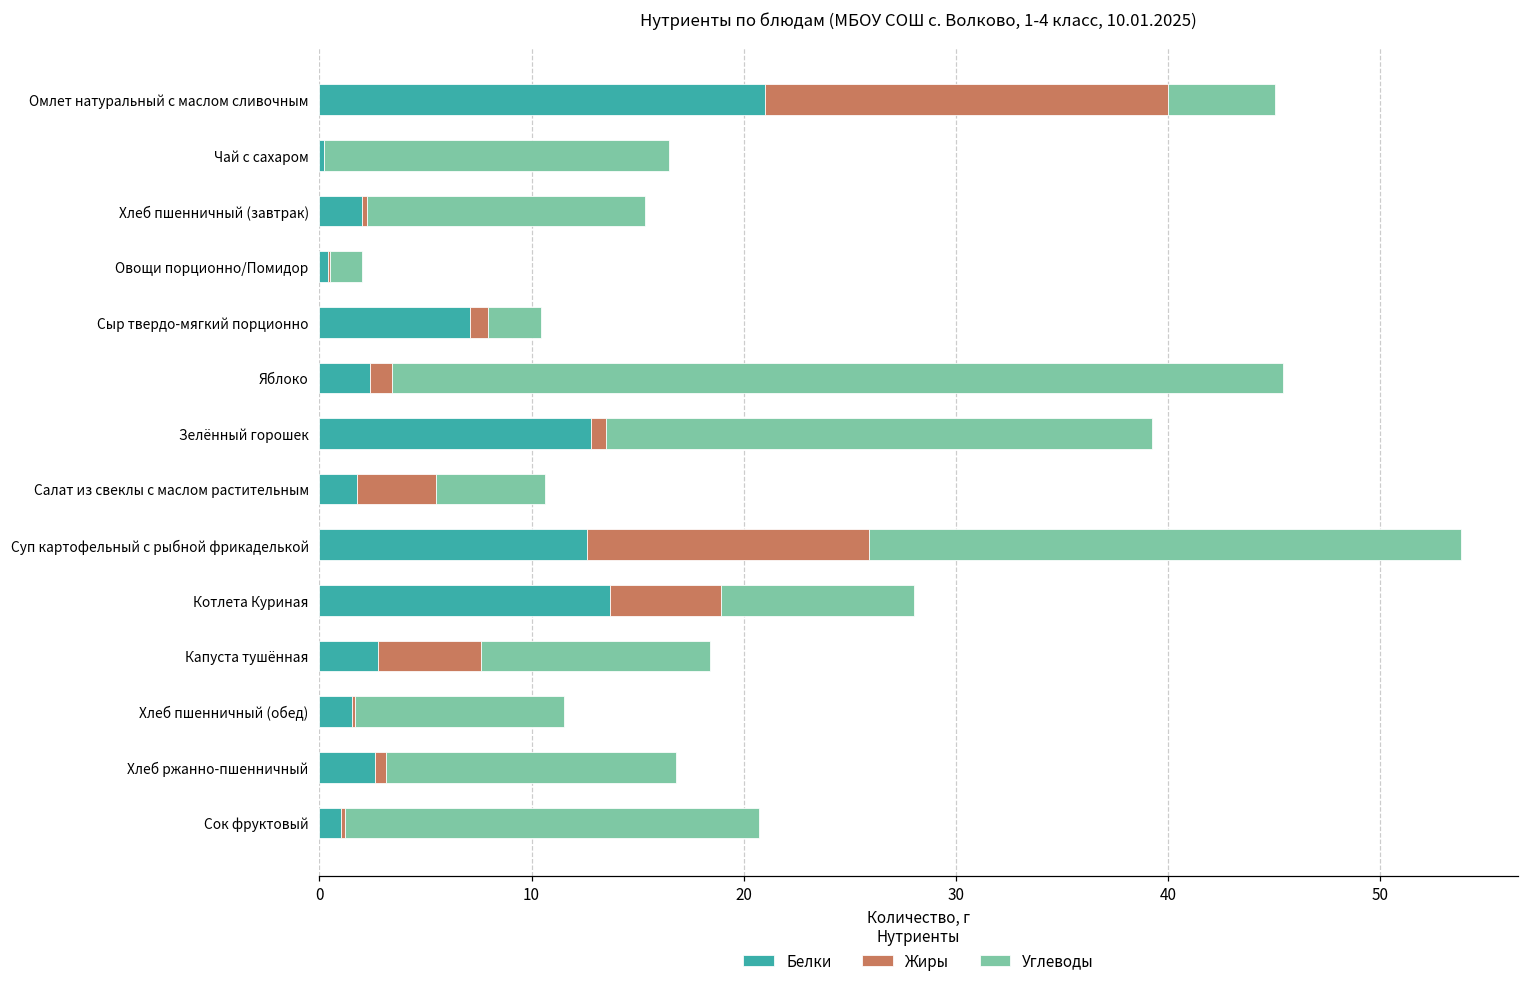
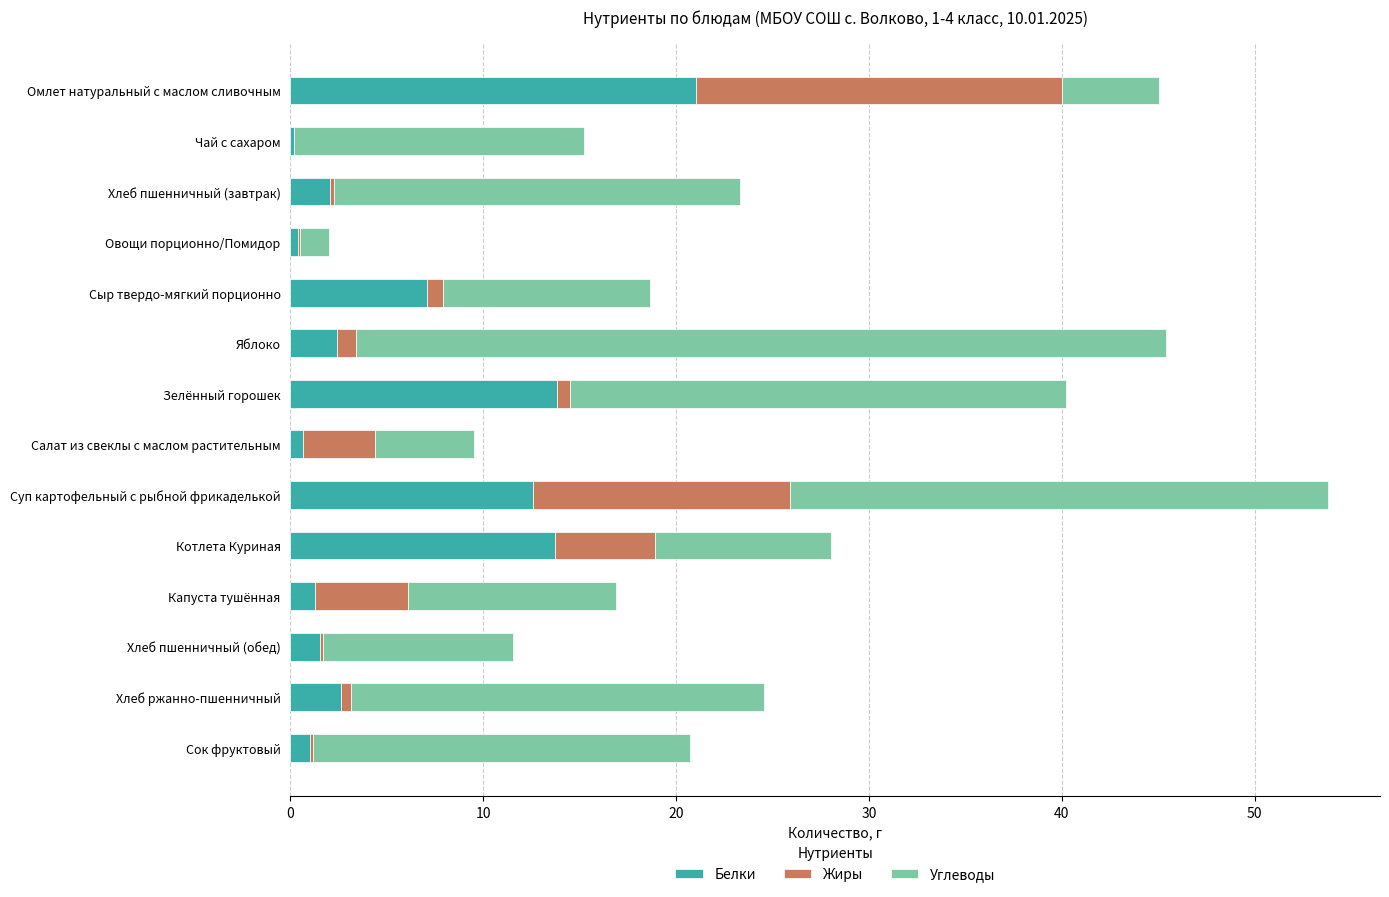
Углеводы, Чай с сахаром: 16.3 -> 15.0
Углеводы, Хлеб пшенничный (завтрак): 13.1 -> 21.1
Углеводы, Сыр твердо-мягкий порционно: 2.5 -> 10.7
Белки, Зелённый горошек: 12.8 -> 13.8
Белки, Салат из свеклы с маслом растительным: 1.8 -> 0.7
Белки, Капуста тушённая: 2.8 -> 1.3
Углеводы, Хлеб ржанно-пшенничный: 13.7 -> 21.4
